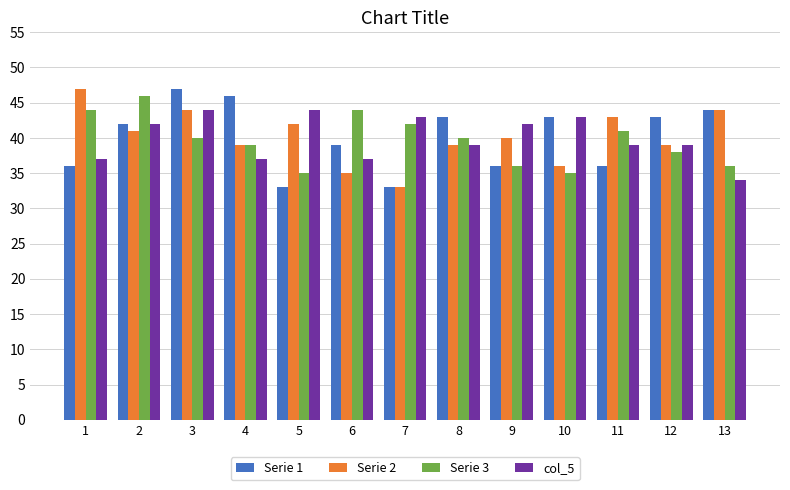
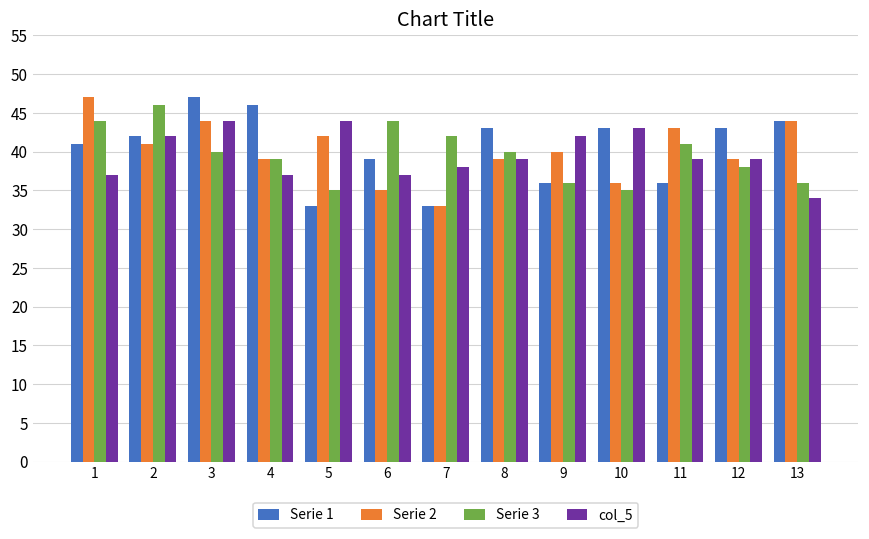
Serie 1, 1: 36 -> 41
col_5, 7: 43 -> 38
